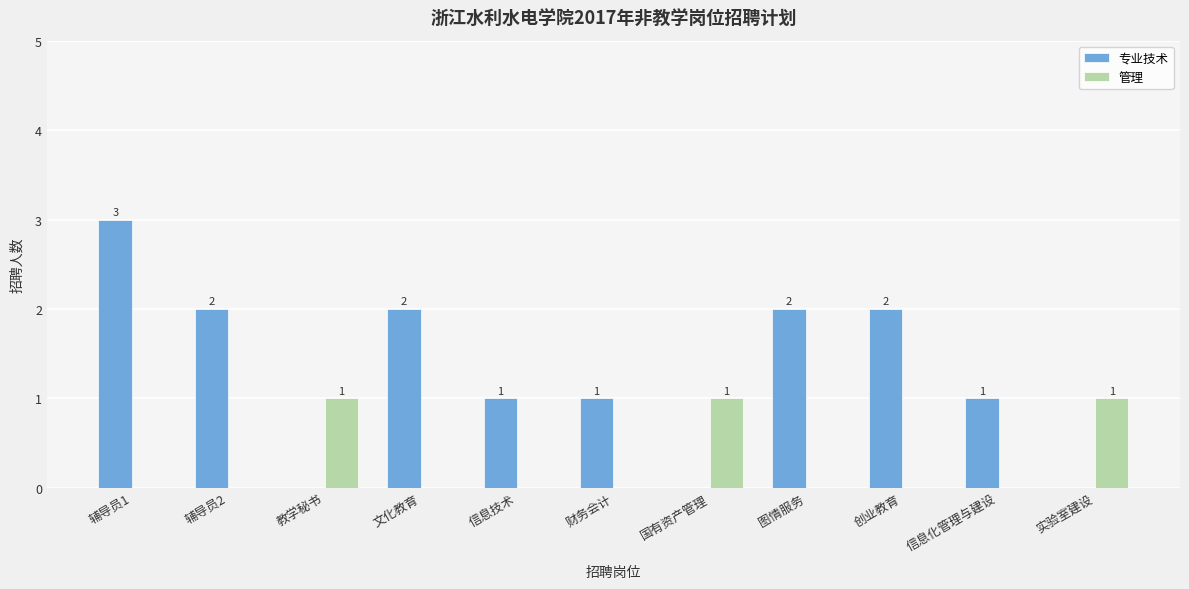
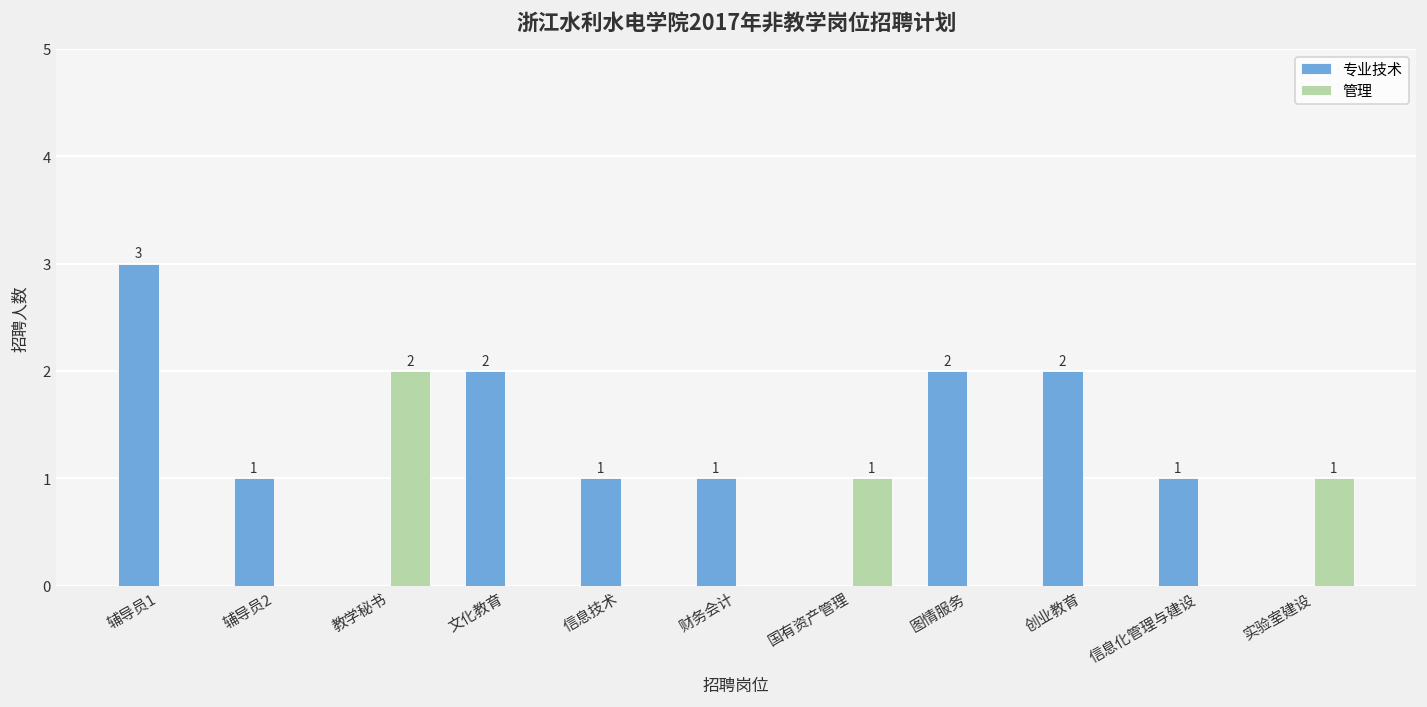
专业技术, 辅导员2: 2 -> 1
管理, 教学秘书: 1 -> 2
